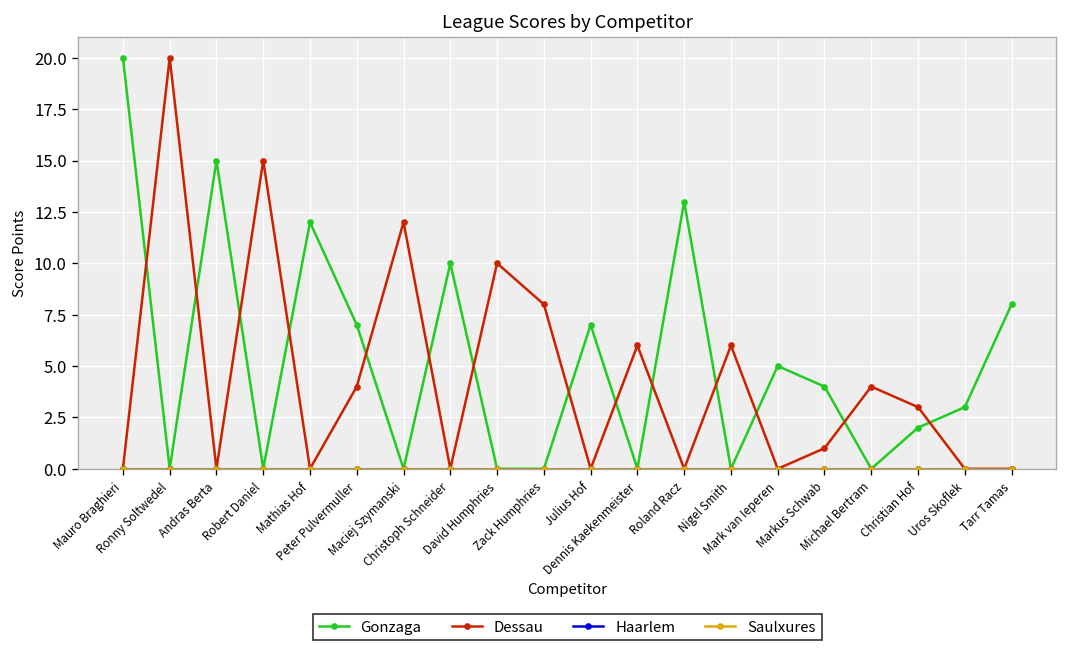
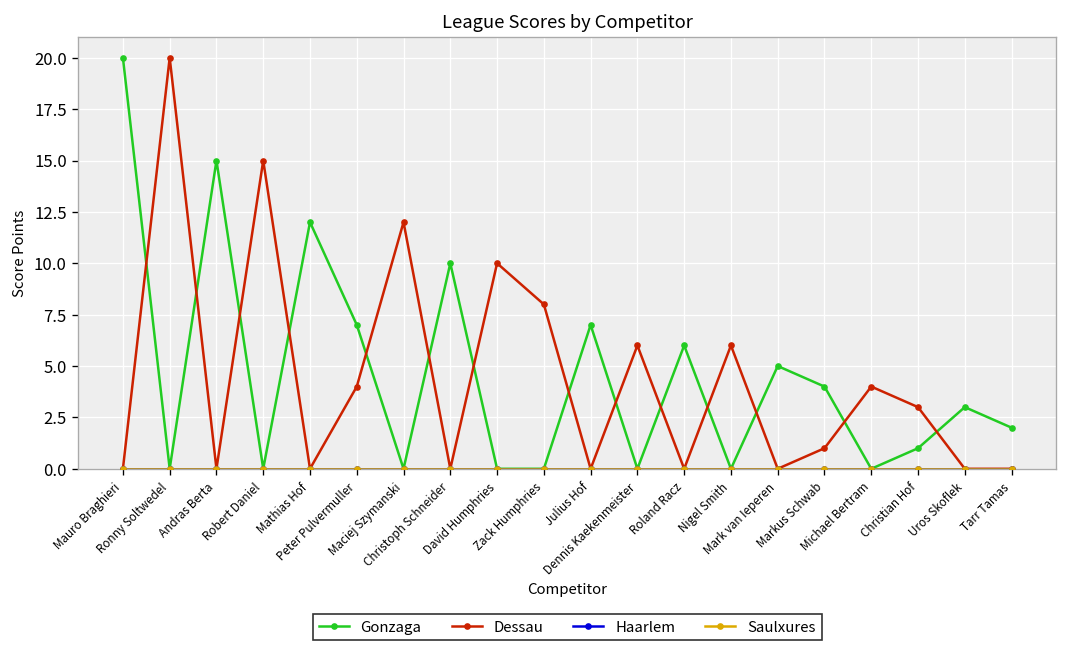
Gonzaga, Roland Racz: 13 -> 6
Gonzaga, Christian Hof: 2 -> 1
Gonzaga, Tarr Tamas: 8 -> 2
